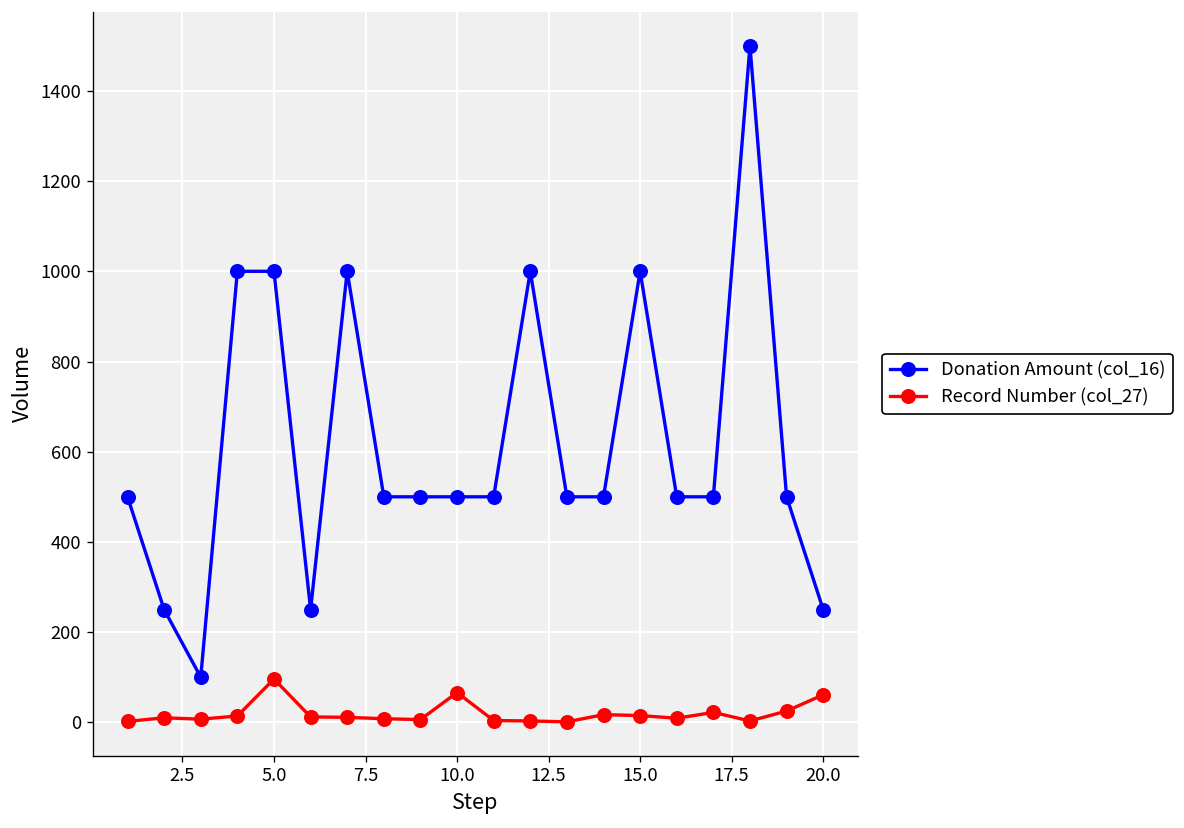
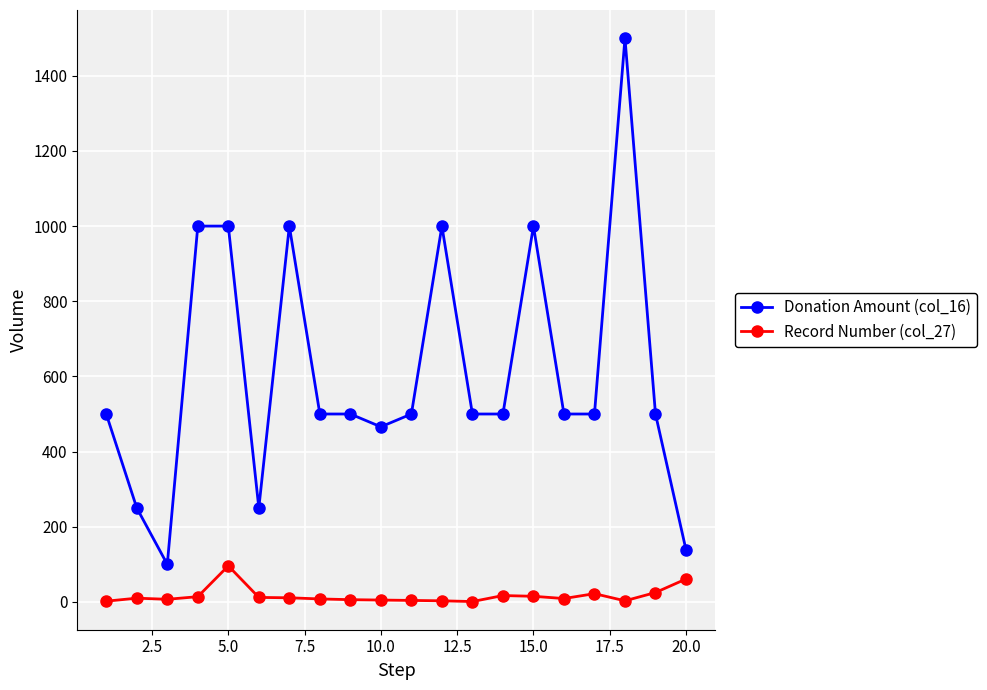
Donation Amount (col_16), 10.0: 500 -> 470
Record Number (col_27), 10.0: 70 -> 10
Donation Amount (col_16), 20.0: 250 -> 140
